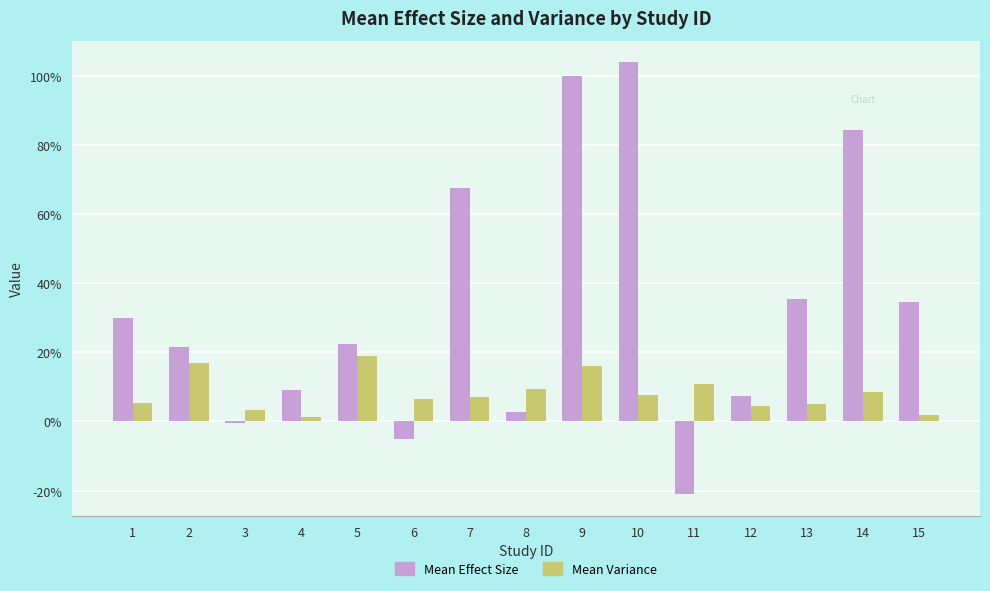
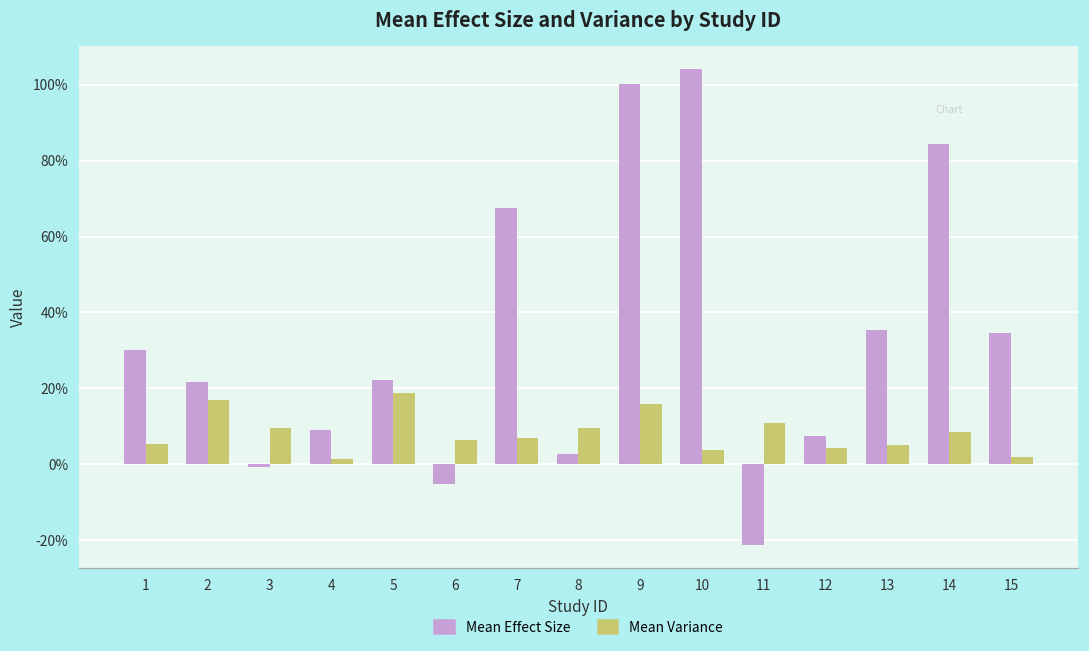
Mean Variance, 3: 3% -> 10%
Mean Variance, 10: 8% -> 4%
